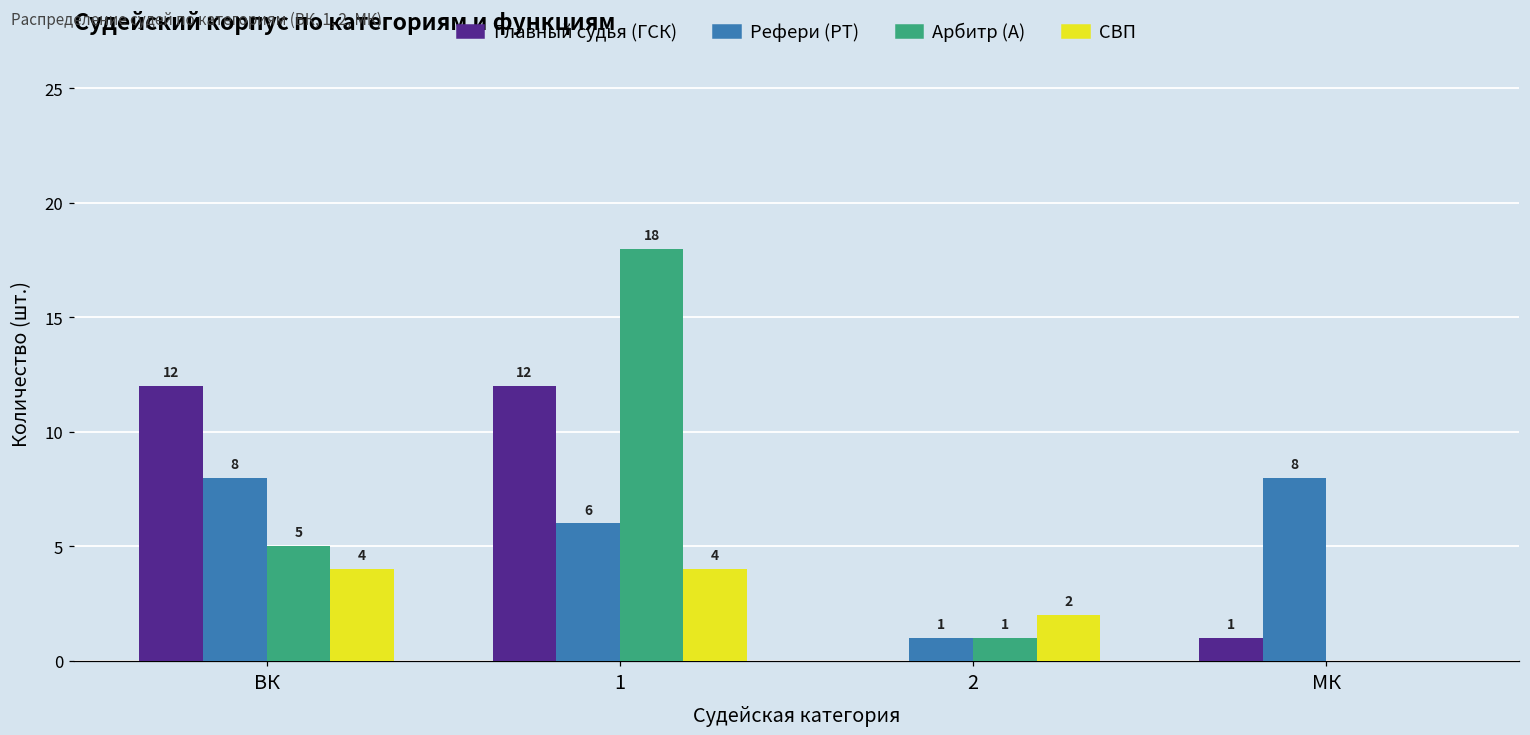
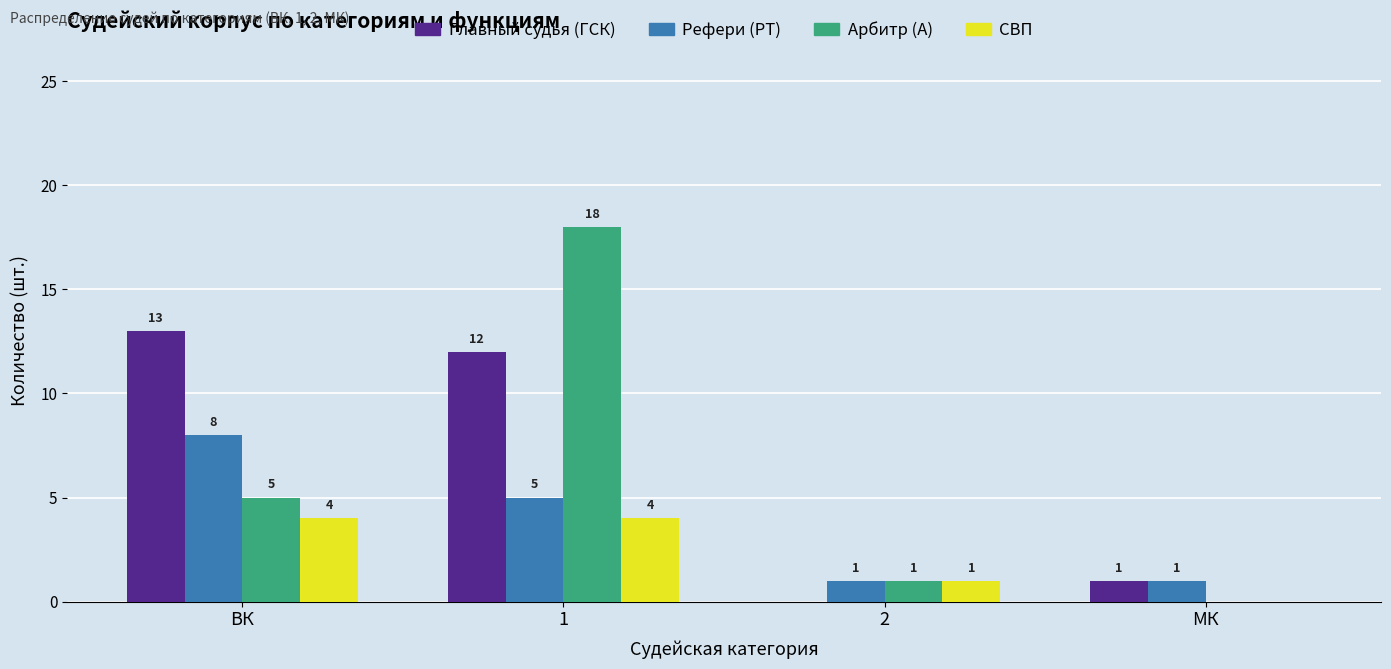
Главный судья (ГСК), ВК: 12 -> 13
Рефери (РТ), 1: 6 -> 5
СВП, 2: 2 -> 1
Рефери (РТ), МК: 8 -> 1
